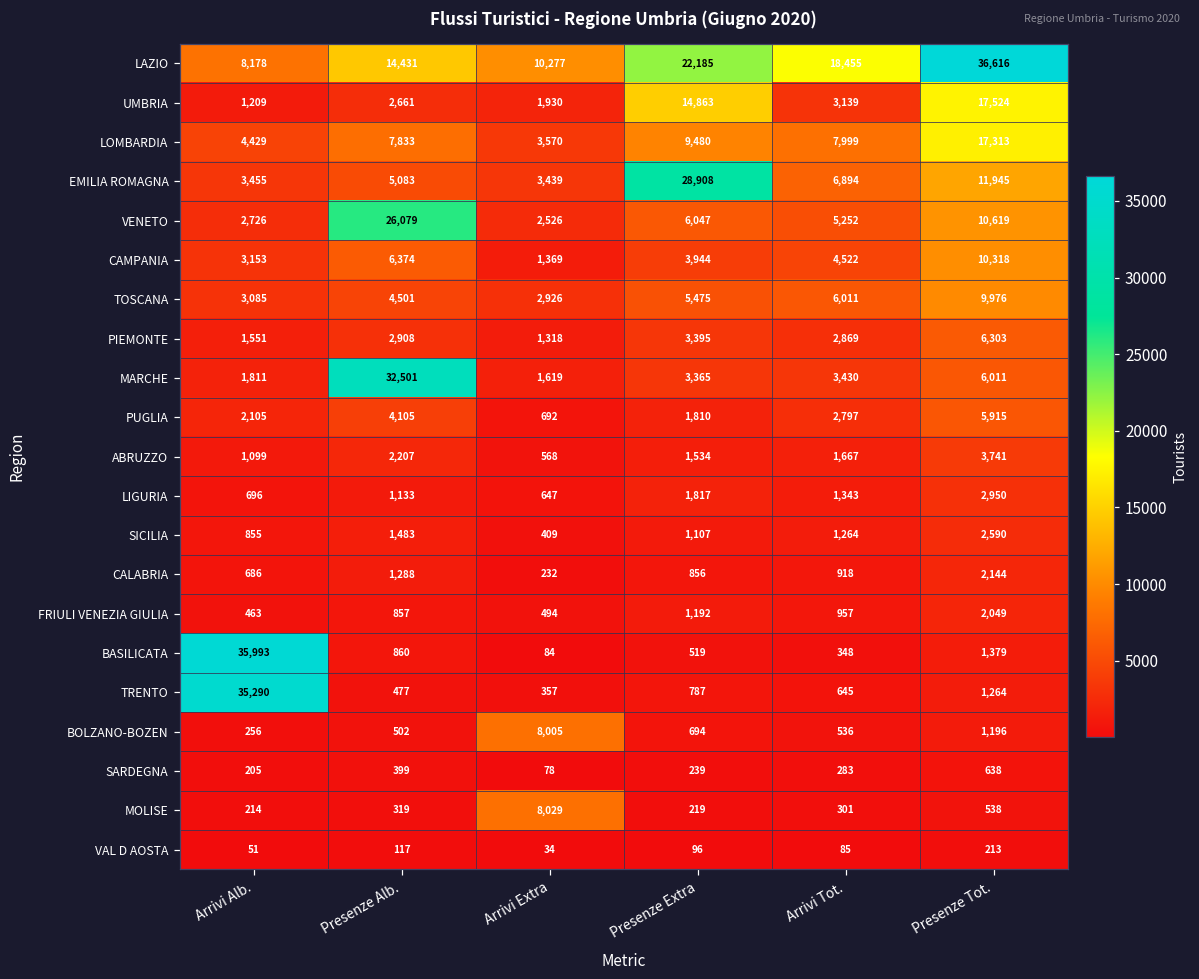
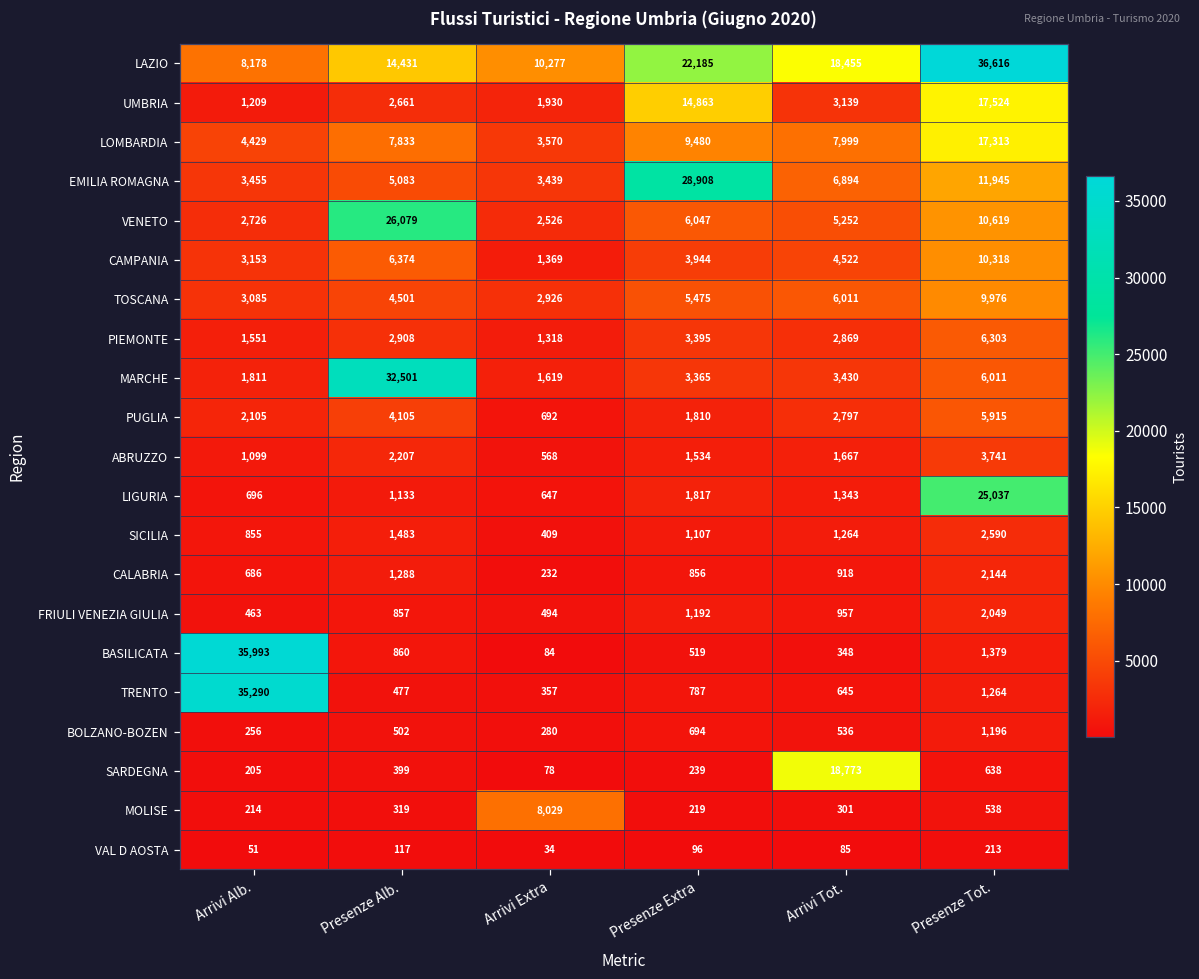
LIGURIA, Presenze Tot.: 2,950 -> 25,037
BOLZANO-BOZEN, Arrivi Extra: 8,005 -> 280
SARDEGNA, Arrivi Tot.: 283 -> 18,773
